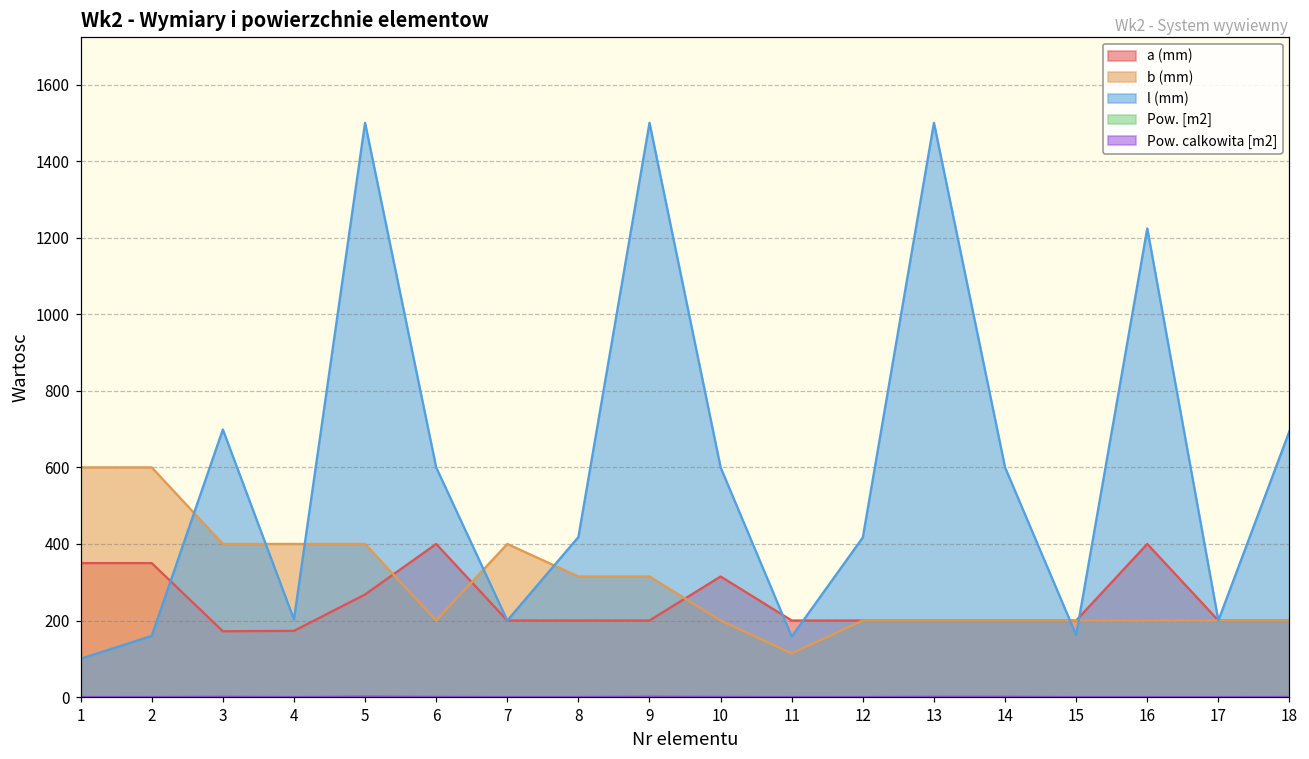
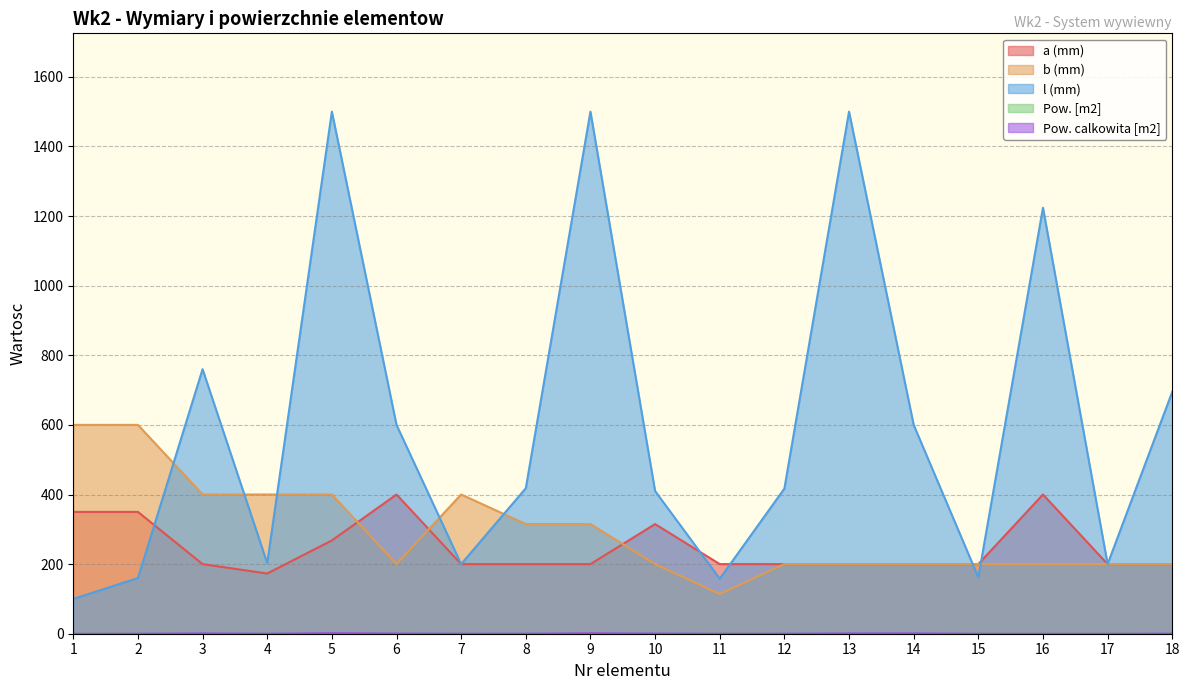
a (mm), 3: 170 -> 200
l (mm), 3: 700 -> 760
l (mm), 10: 600 -> 410
